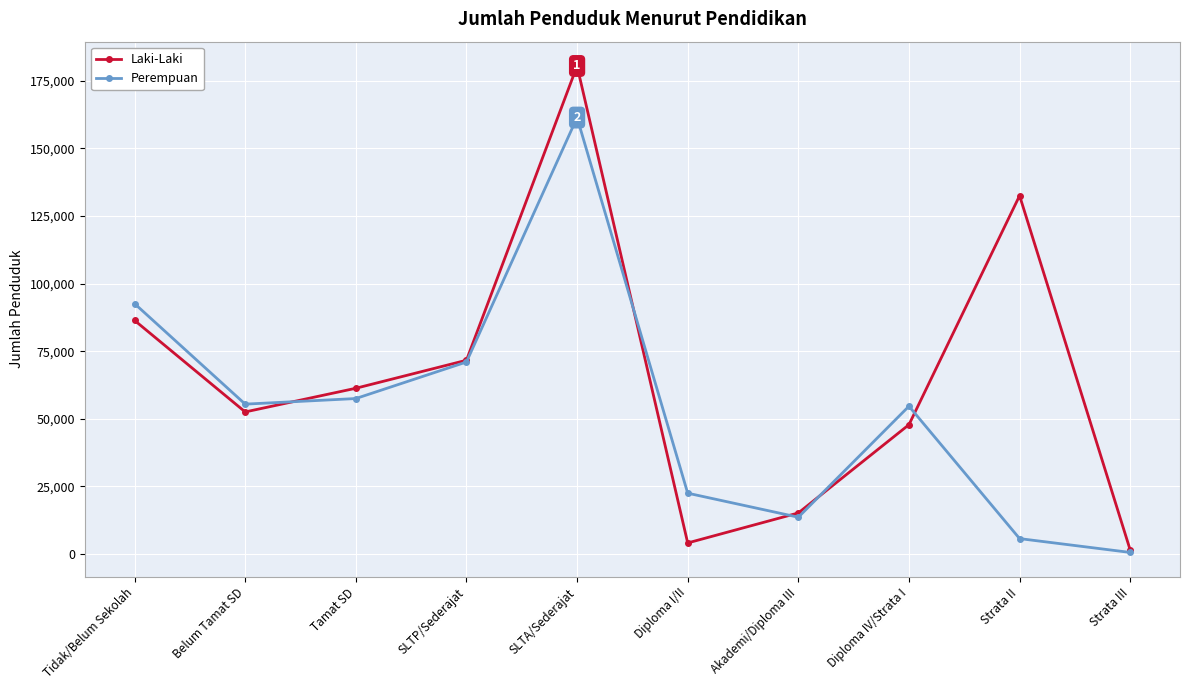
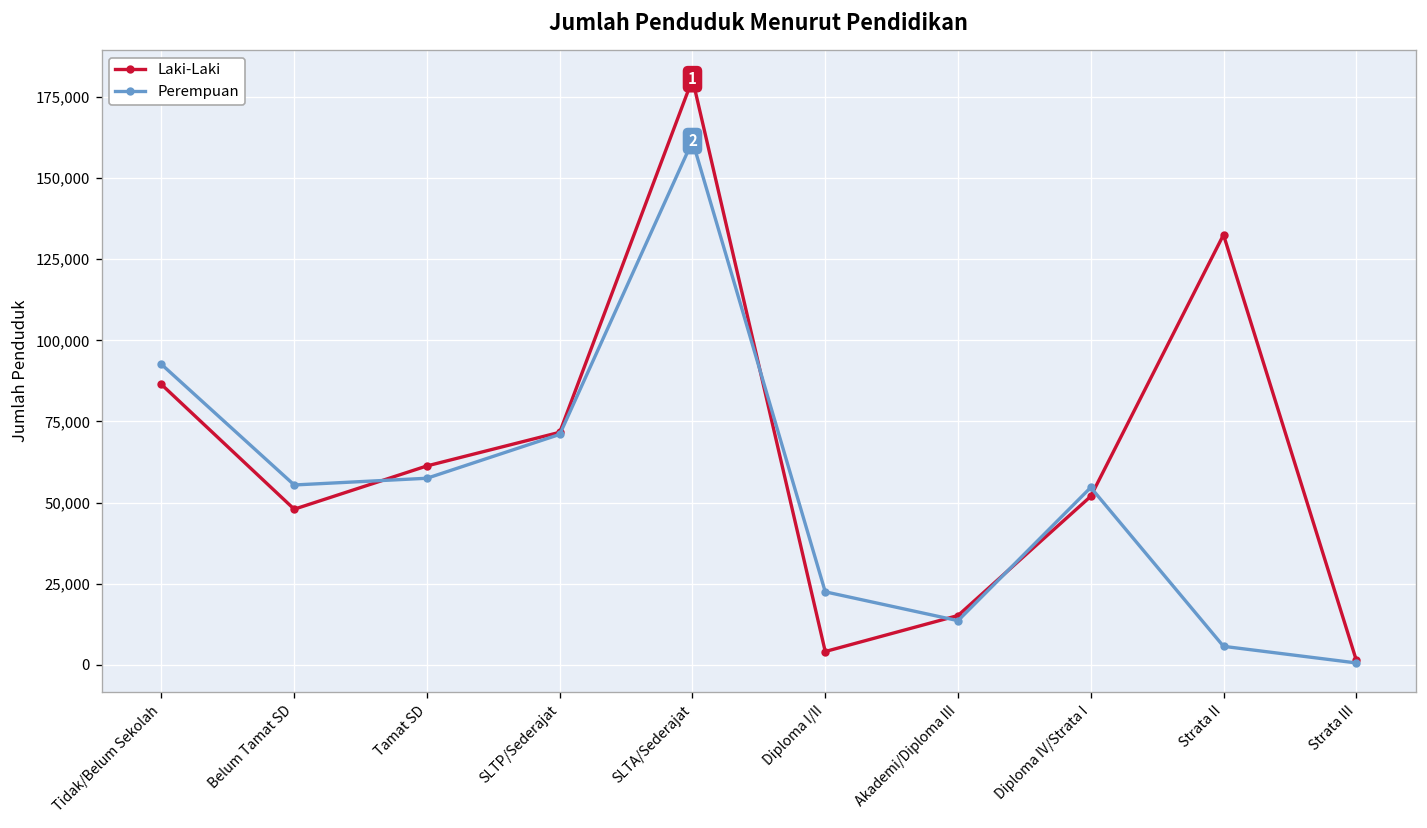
Laki-Laki, Belum Tamat SD: 53,000 -> 48,000
Laki-Laki, Diploma IV/Strata I: 48,000 -> 52,000
